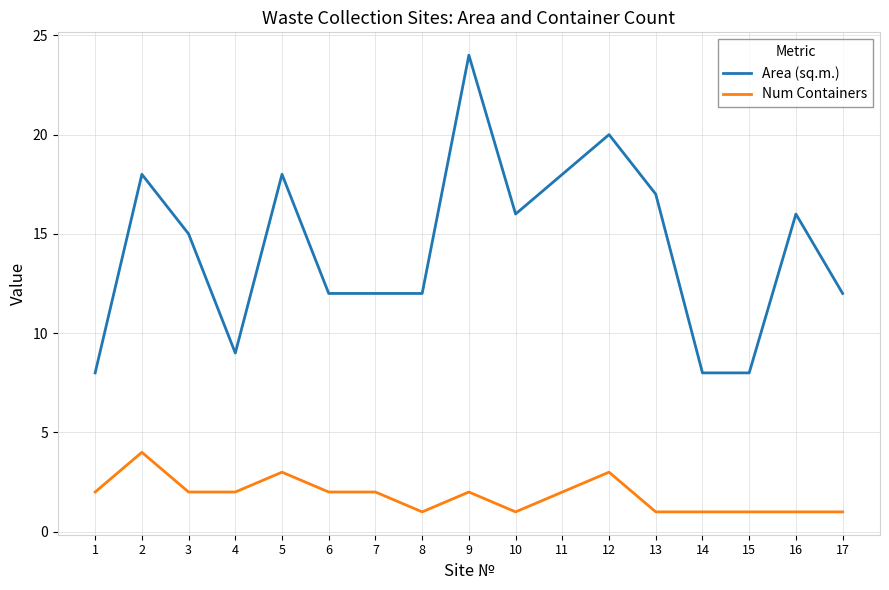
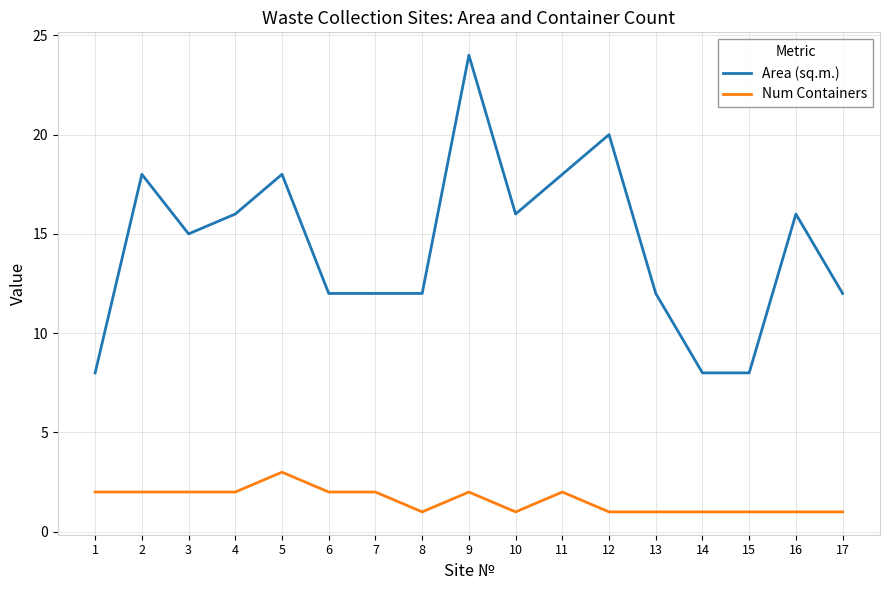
Num Containers, 2: 4 -> 2
Area (sq.m.), 4: 9 -> 16
Num Containers, 12: 3 -> 1
Area (sq.m.), 13: 17 -> 12
